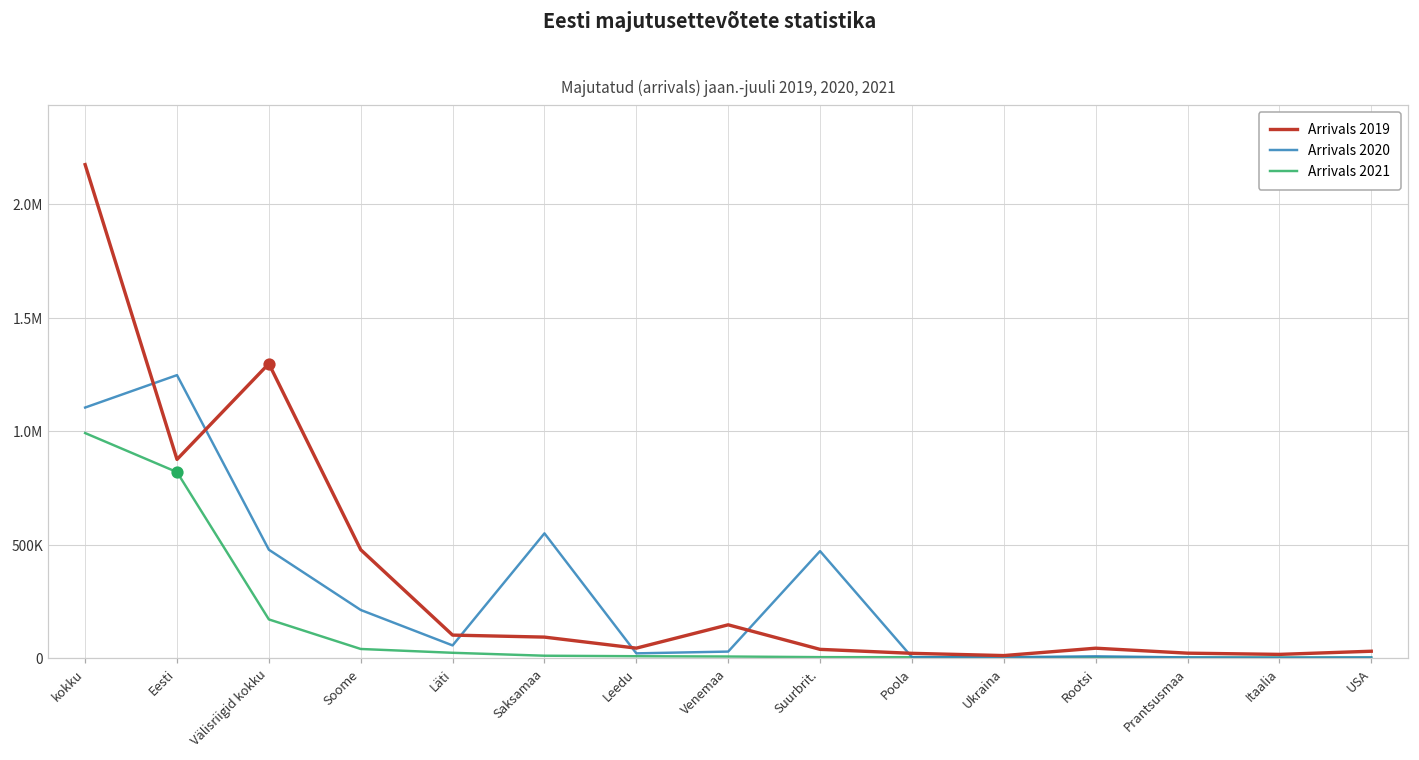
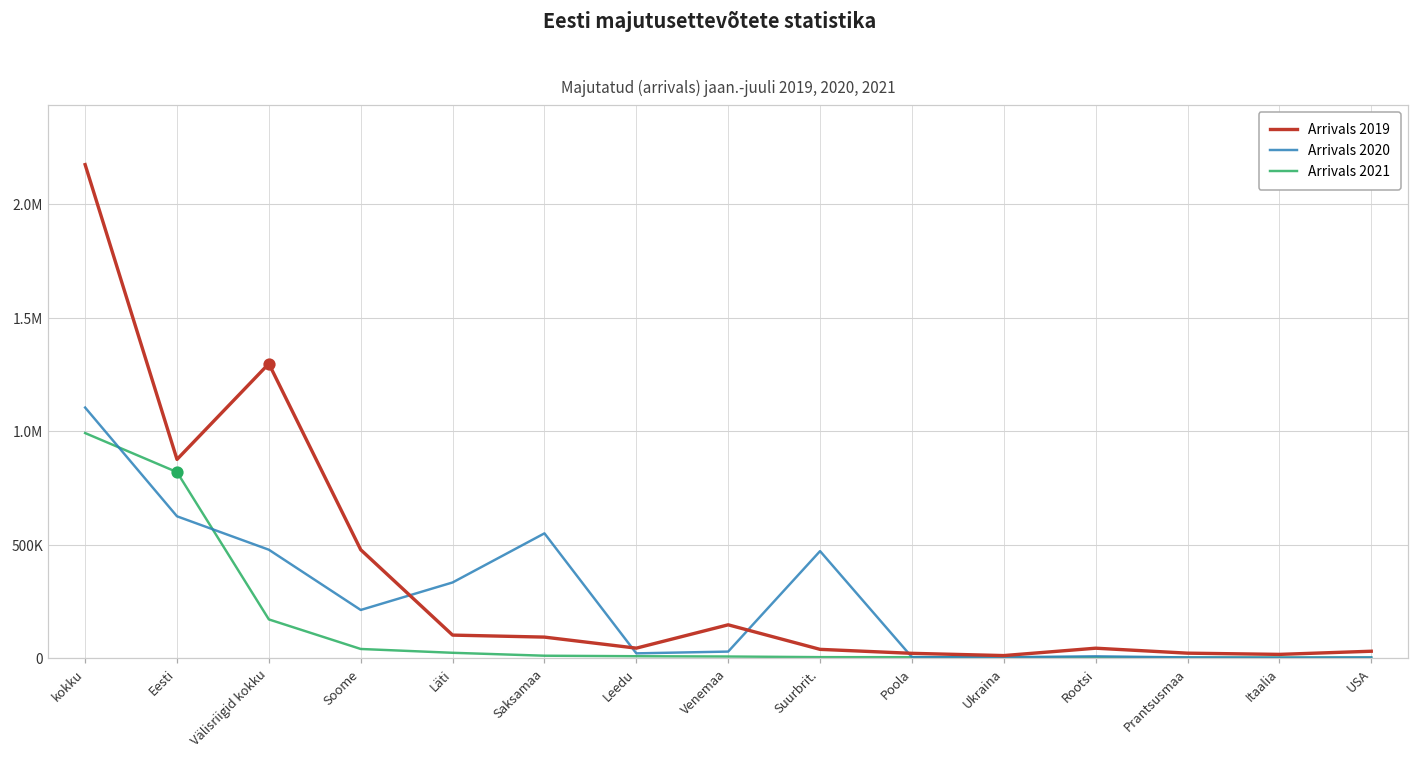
Arrivals 2020, Eesti: 1250000 -> 630000
Arrivals 2020, Läti: 60000 -> 330000
